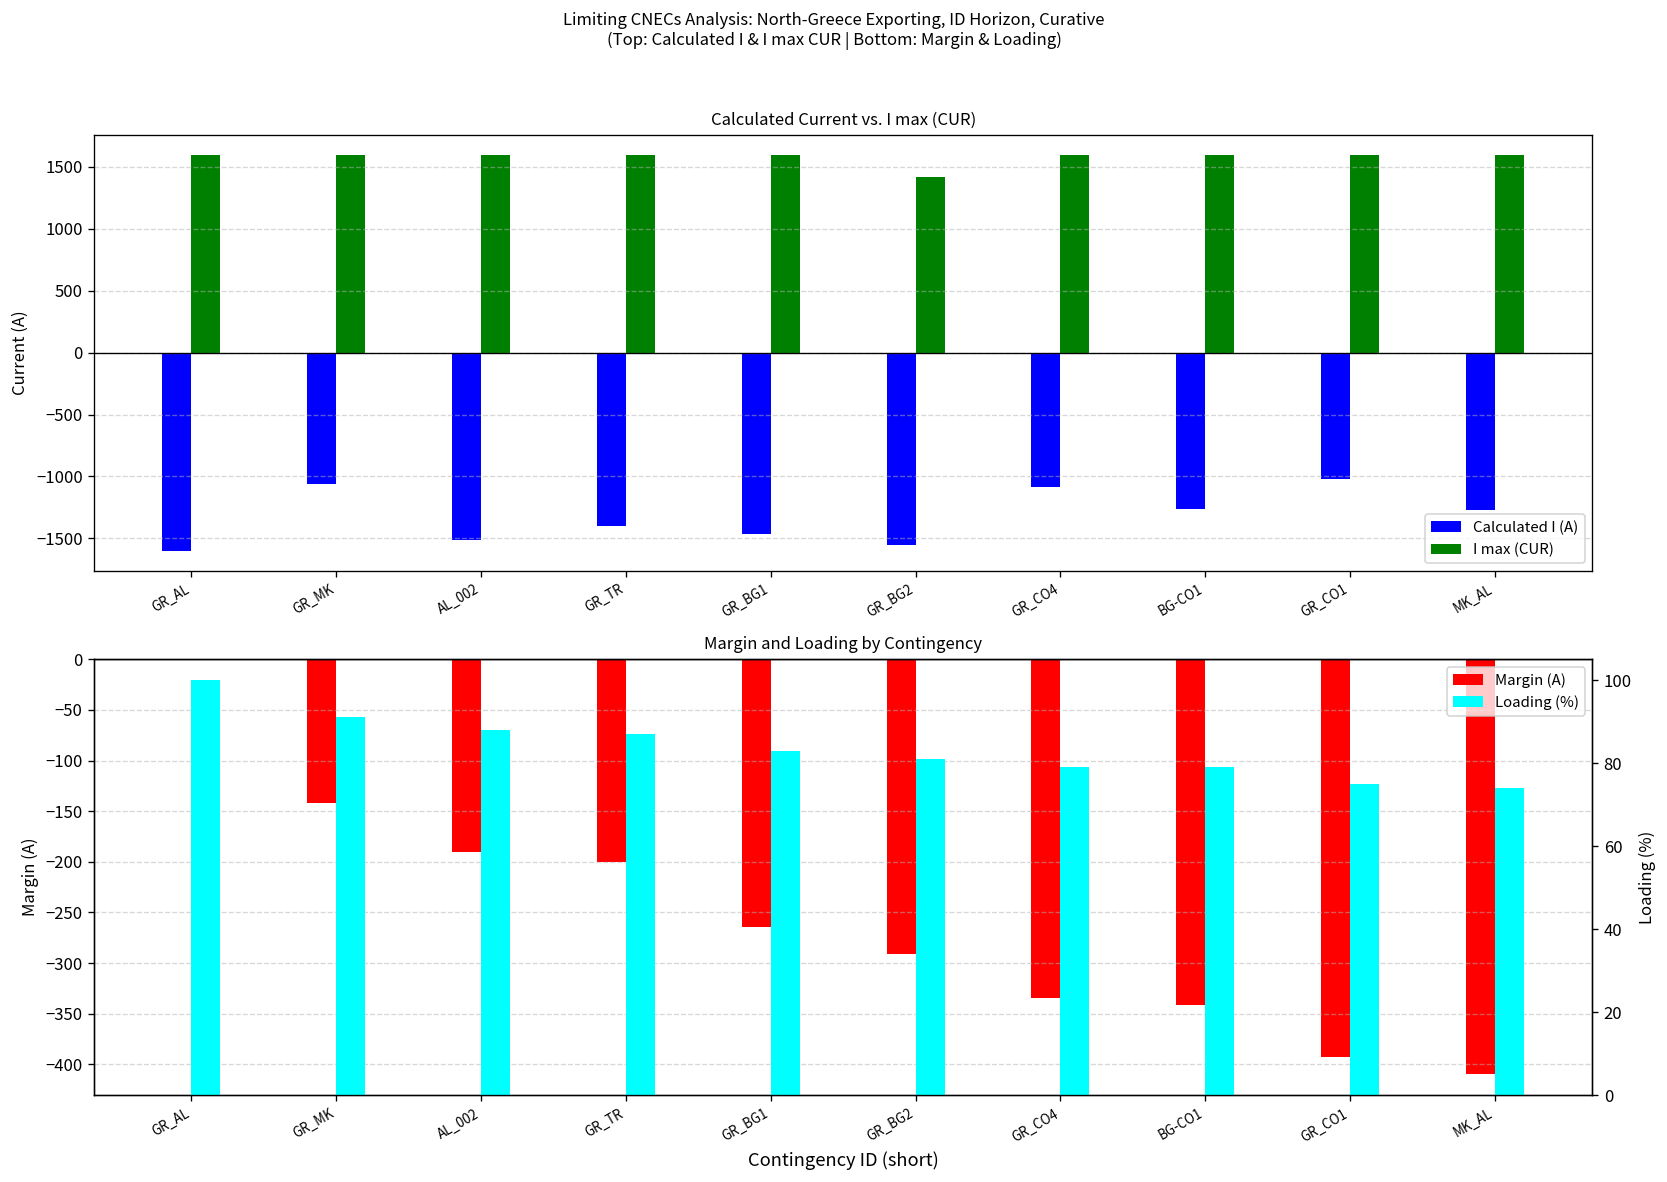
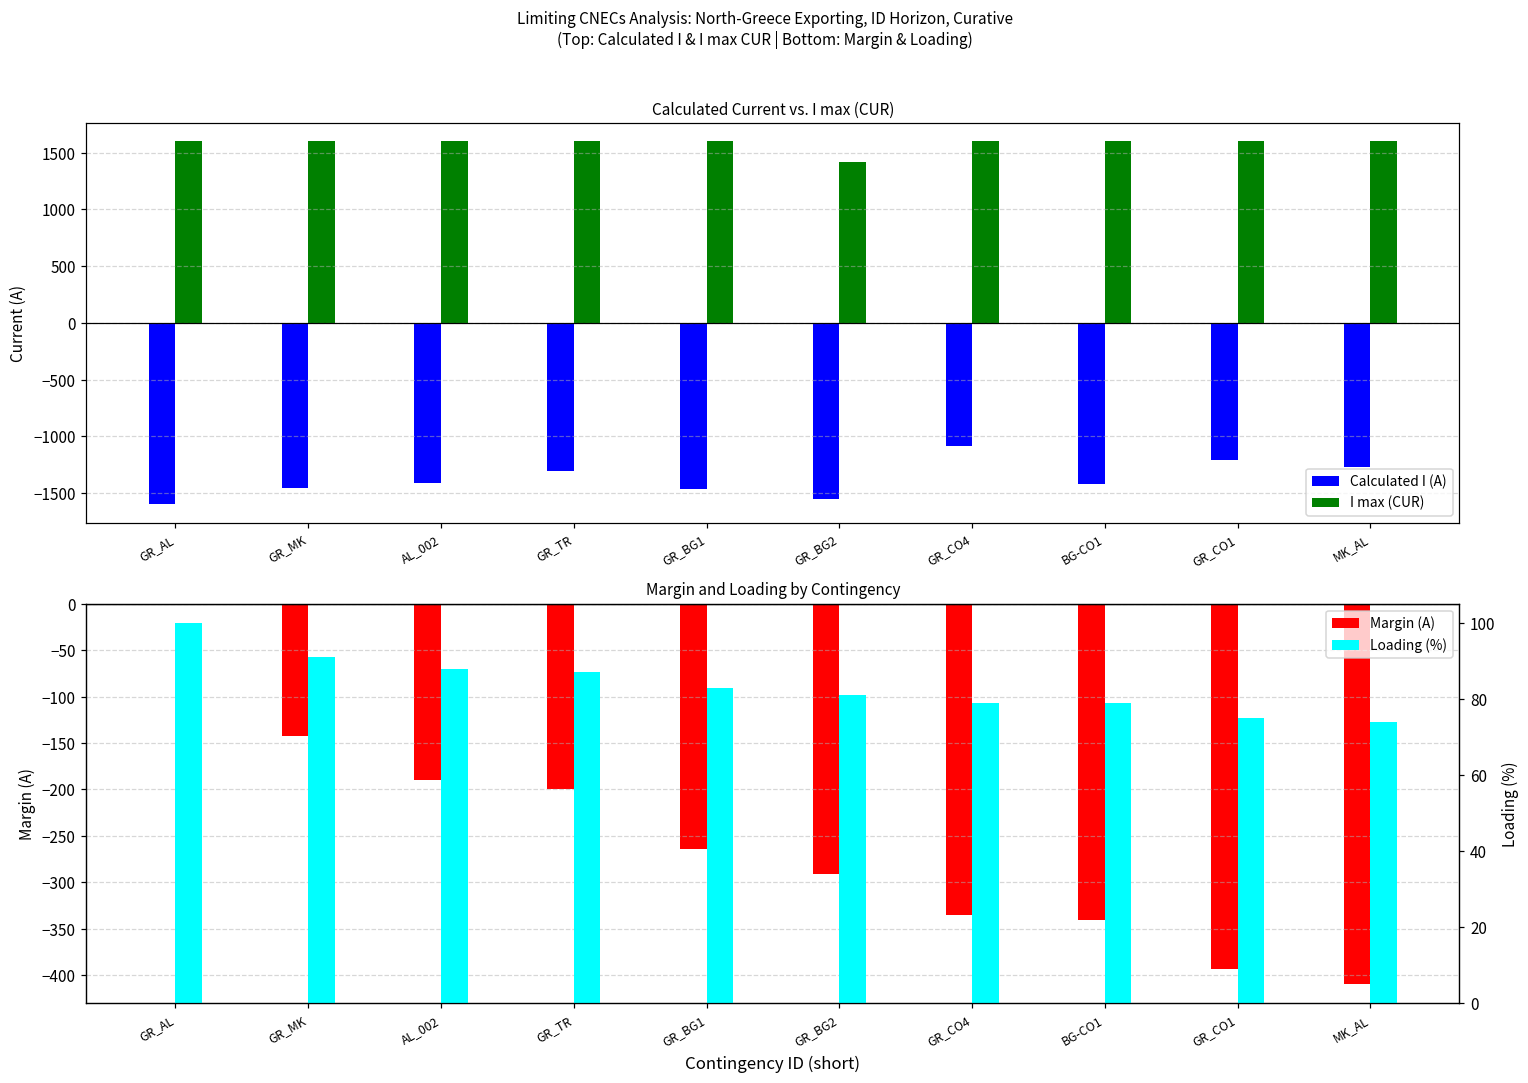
Calculated Current vs. I max (CUR), Calculated I (A), GR_MK: -1060 -> -1460
Calculated Current vs. I max (CUR), Calculated I (A), AL_002: -1510 -> -1410
Calculated Current vs. I max (CUR), Calculated I (A), GR_TR: -1400 -> -1310
Calculated Current vs. I max (CUR), Calculated I (A), BG-CO1: -1260 -> -1420
Calculated Current vs. I max (CUR), Calculated I (A), GR_CO1: -1020 -> -1210
